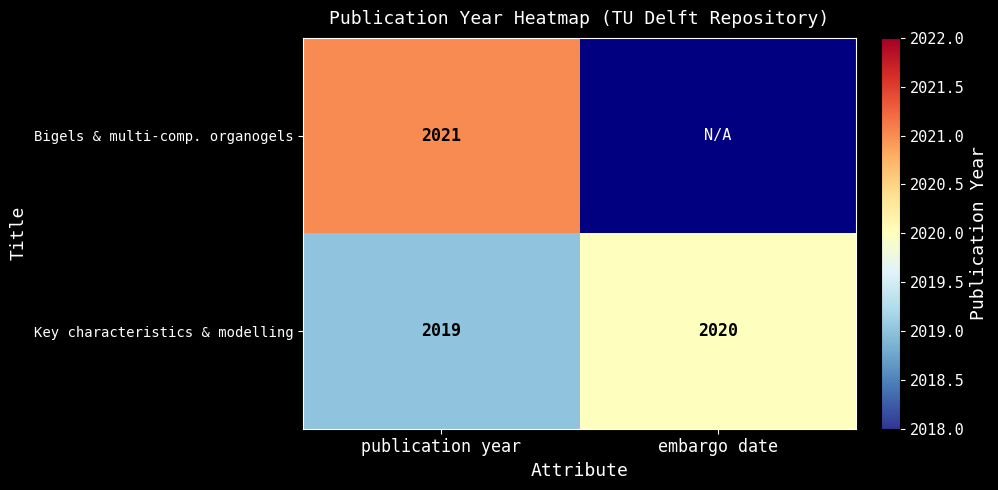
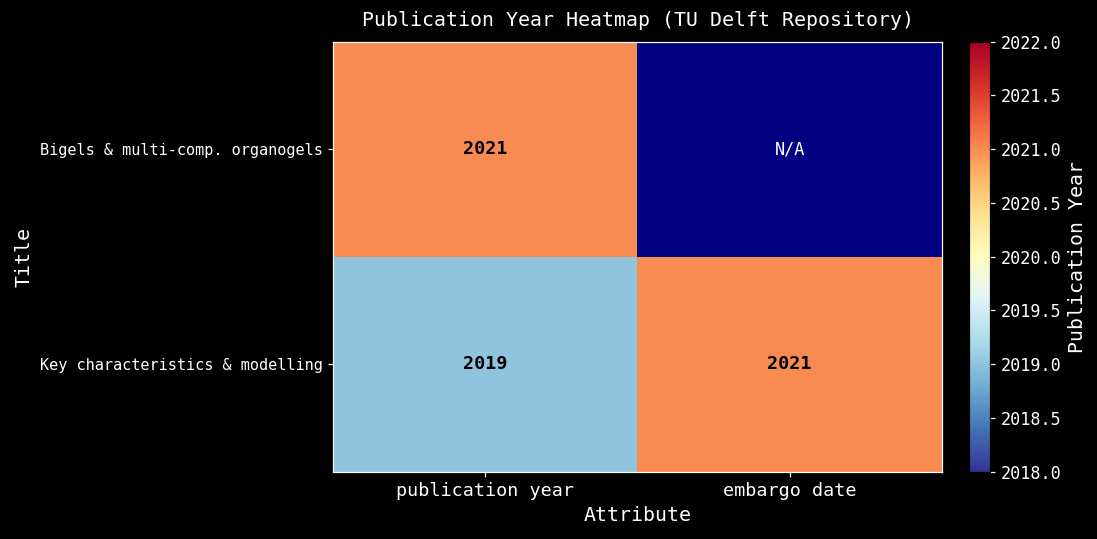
Key characteristics & modelling, embargo date: 2020 -> 2021
